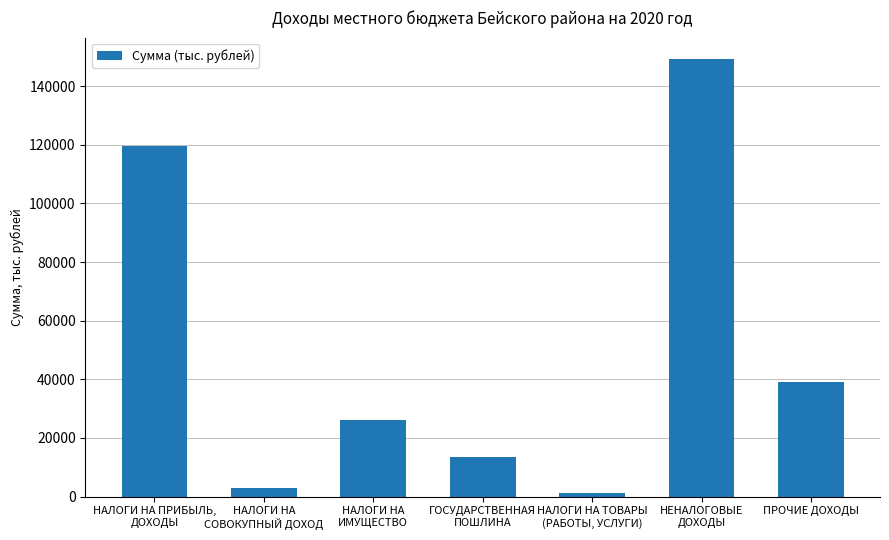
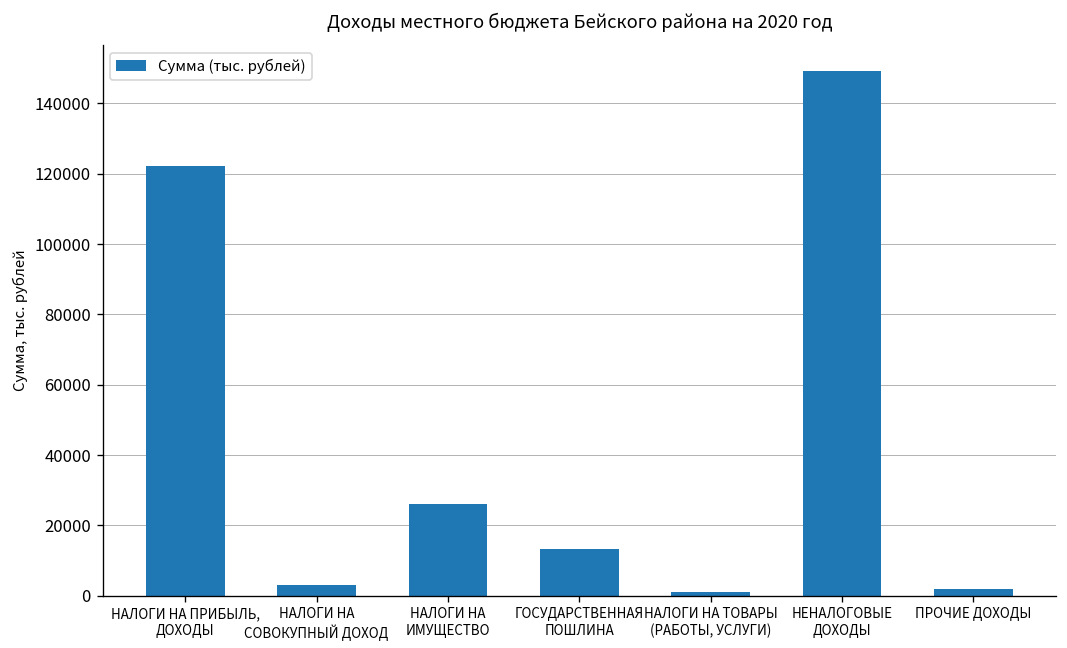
НАЛОГИ НА ПРИБЫЛЬ, ДОХОДЫ: 120000 -> 122000
ПРОЧИЕ ДОХОДЫ: 39000 -> 2000
